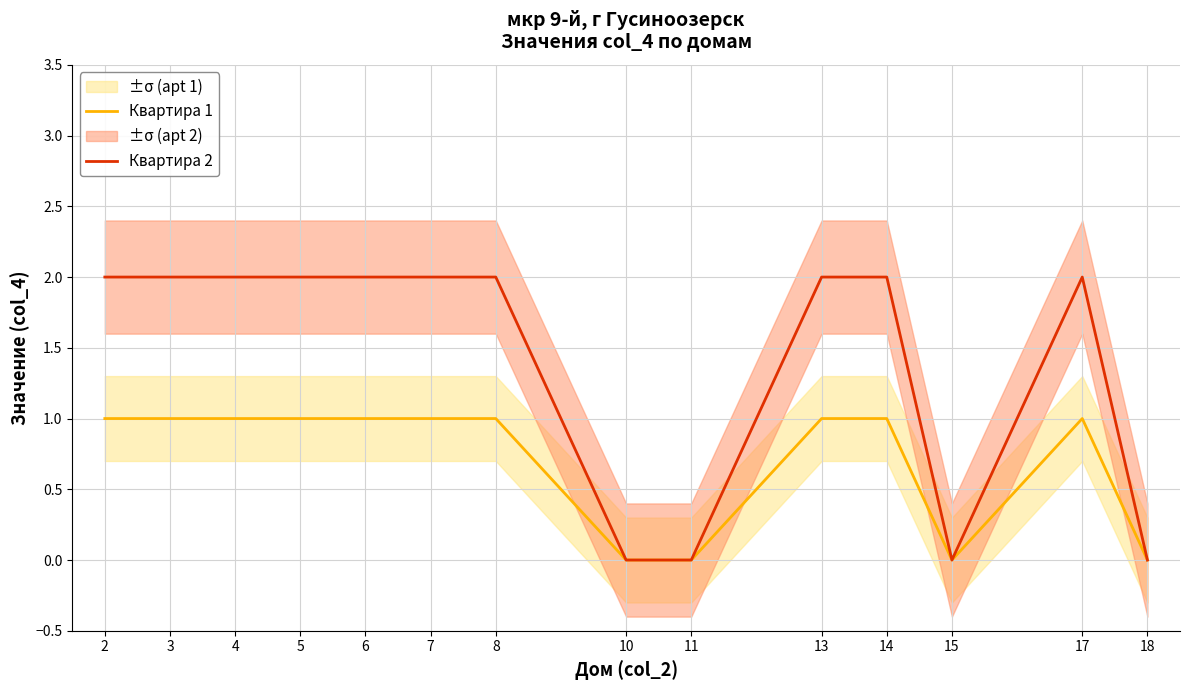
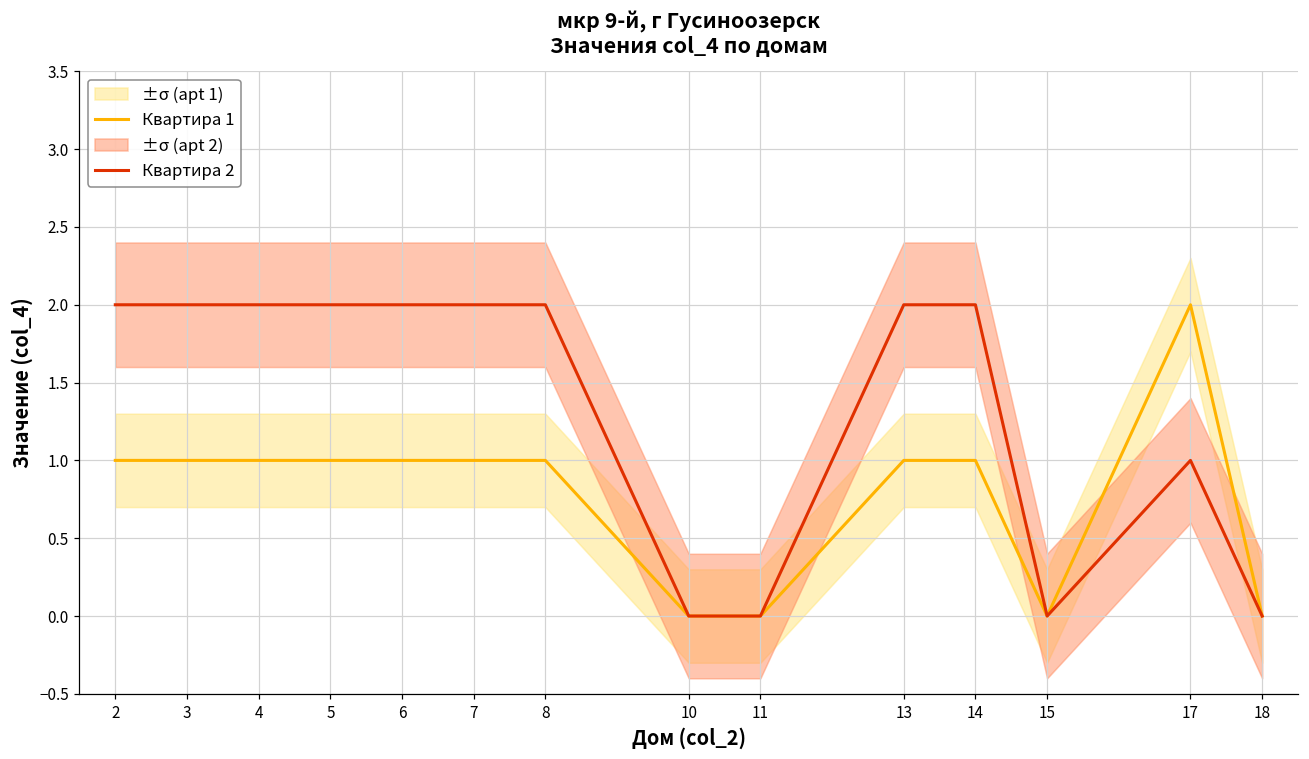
Квартира 1, 17: 1 -> 2
Квартира 2, 17: 2 -> 1
